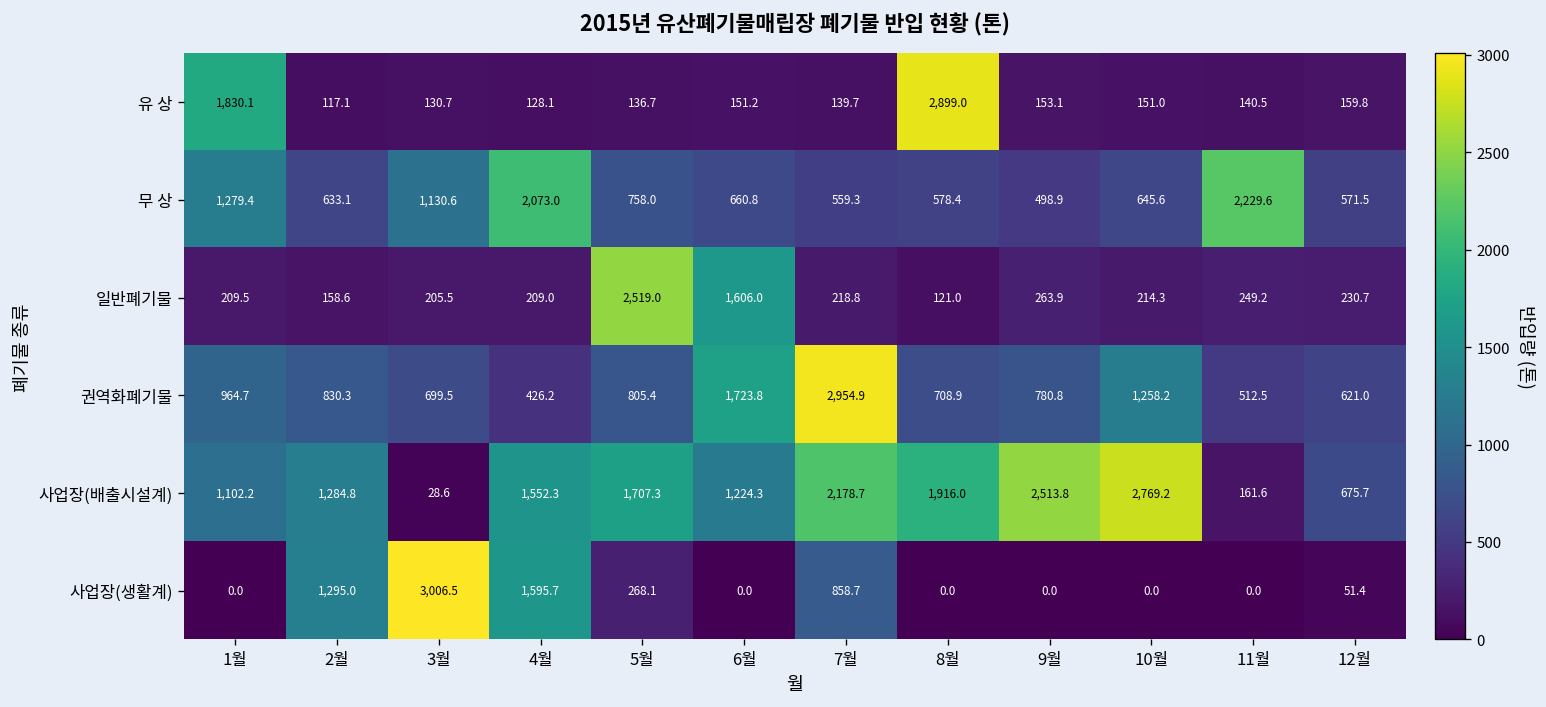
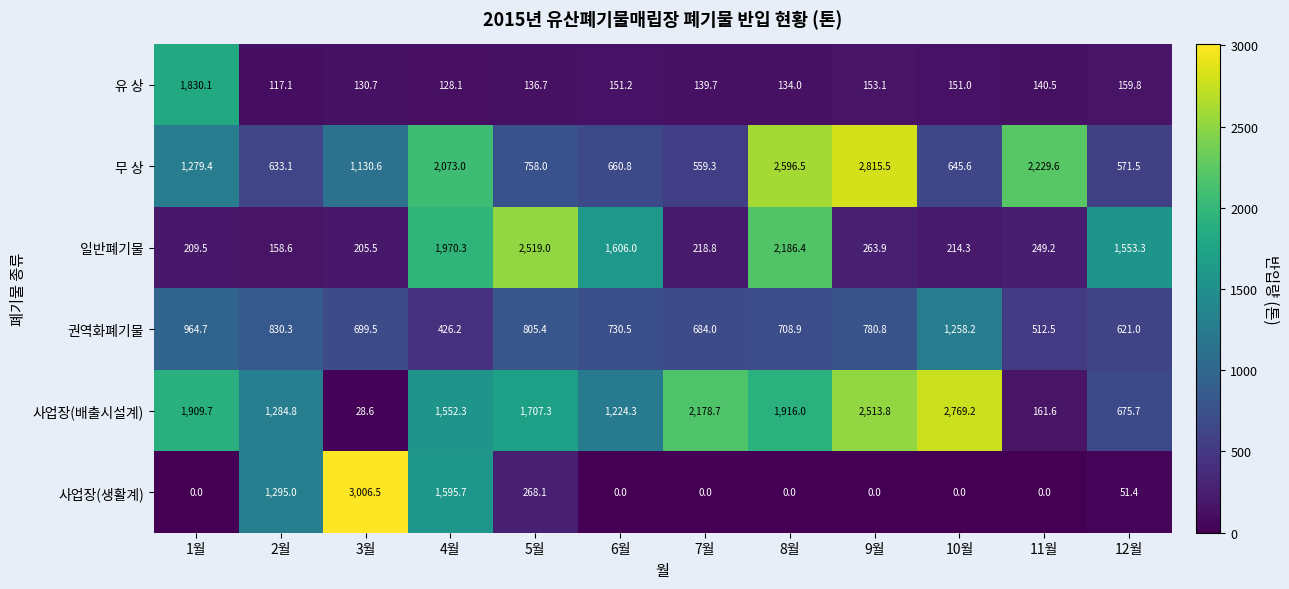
유 상, 8월: 2,899.0 -> 134.0
무 상, 8월: 578.4 -> 2,596.5
무 상, 9월: 498.9 -> 2,815.5
일반폐기물, 4월: 209.0 -> 1,970.3
일반폐기물, 8월: 121.0 -> 2,186.4
일반폐기물, 12월: 230.7 -> 1,553.3
권역화폐기물, 6월: 1,723.8 -> 730.5
권역화폐기물, 7월: 2,954.9 -> 684.0
사업장(배출시설계), 1월: 1,102.2 -> 1,909.7
사업장(생활계), 7월: 858.7 -> 0.0
